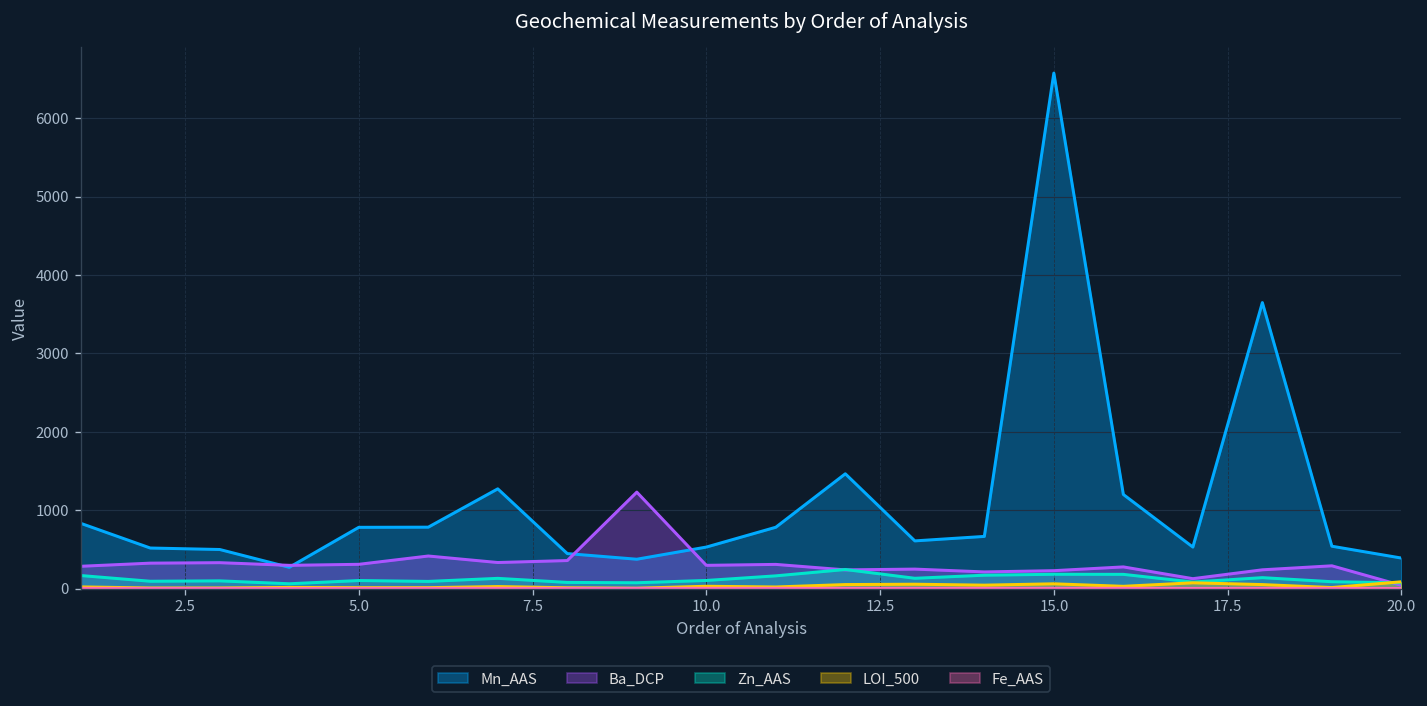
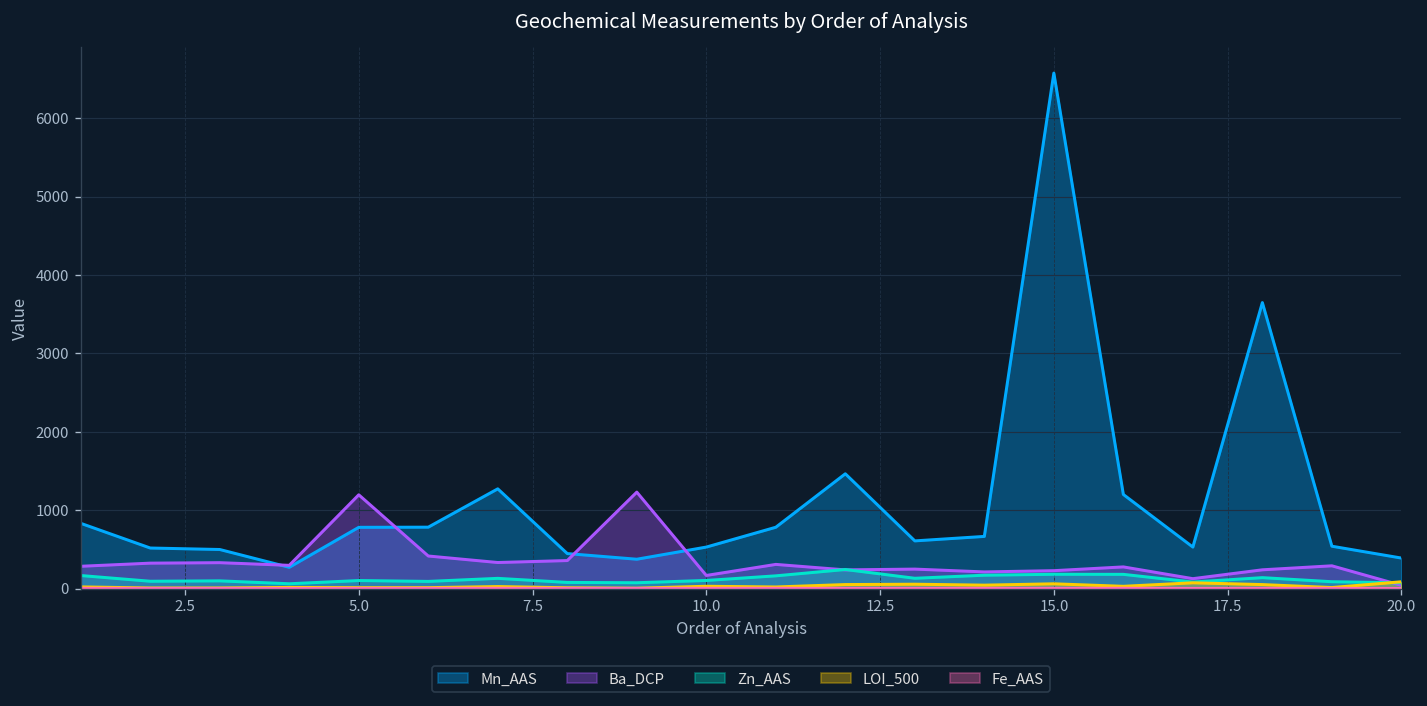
Ba_DCP, 5.0: 300 -> 1200
Ba_DCP, 10.0: 300 -> 200
